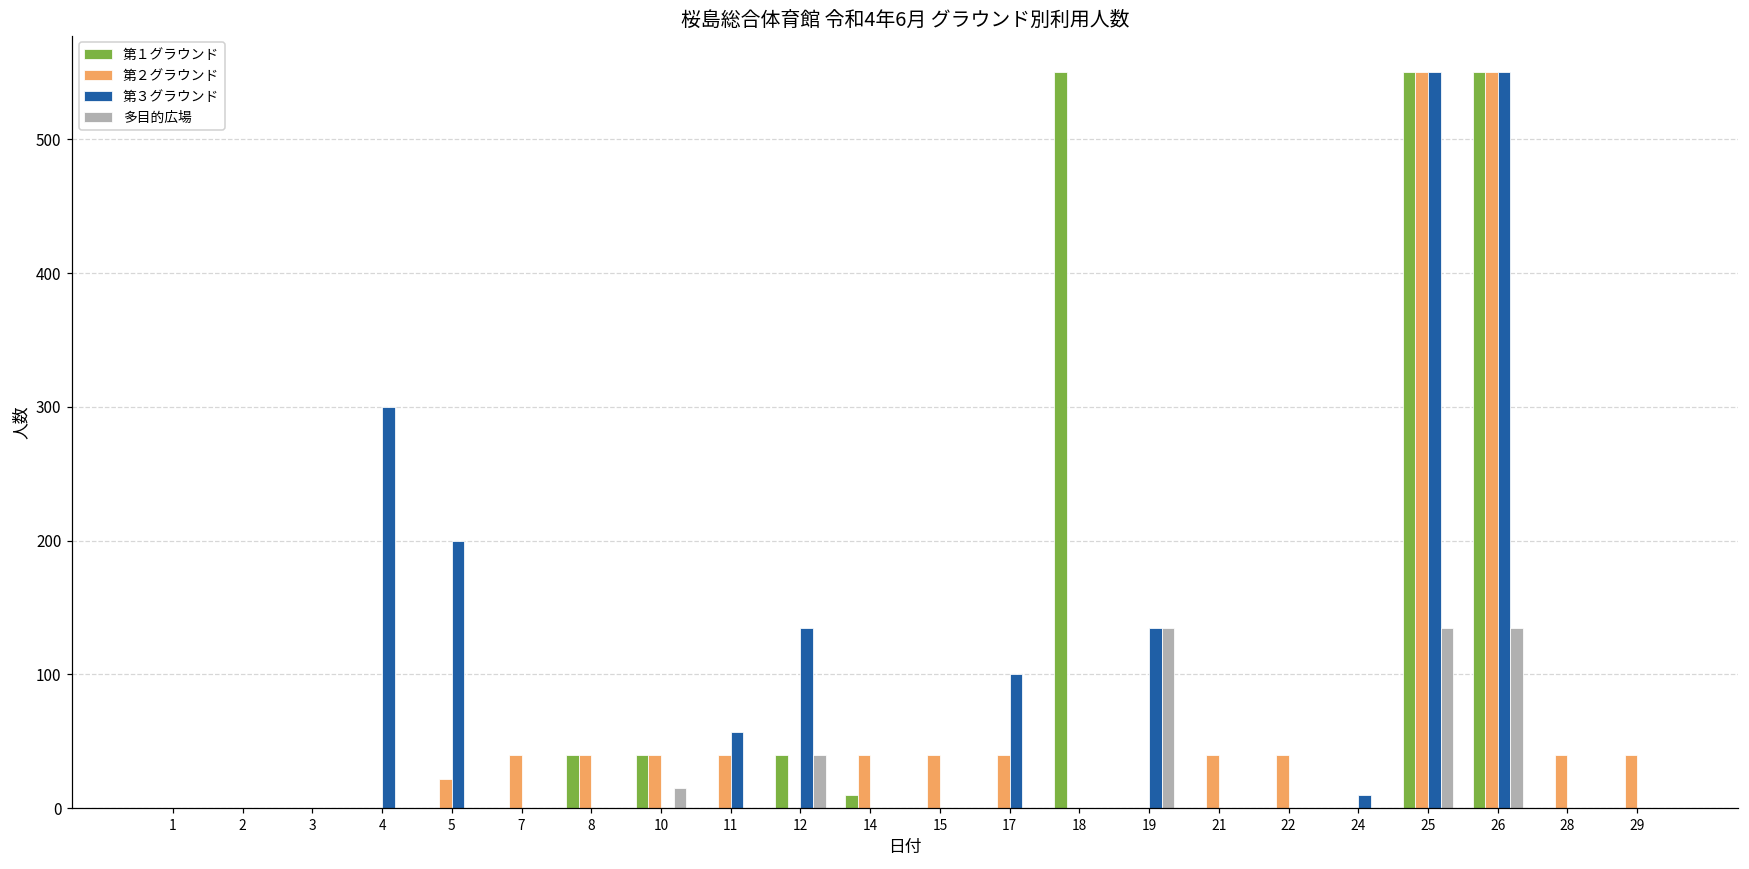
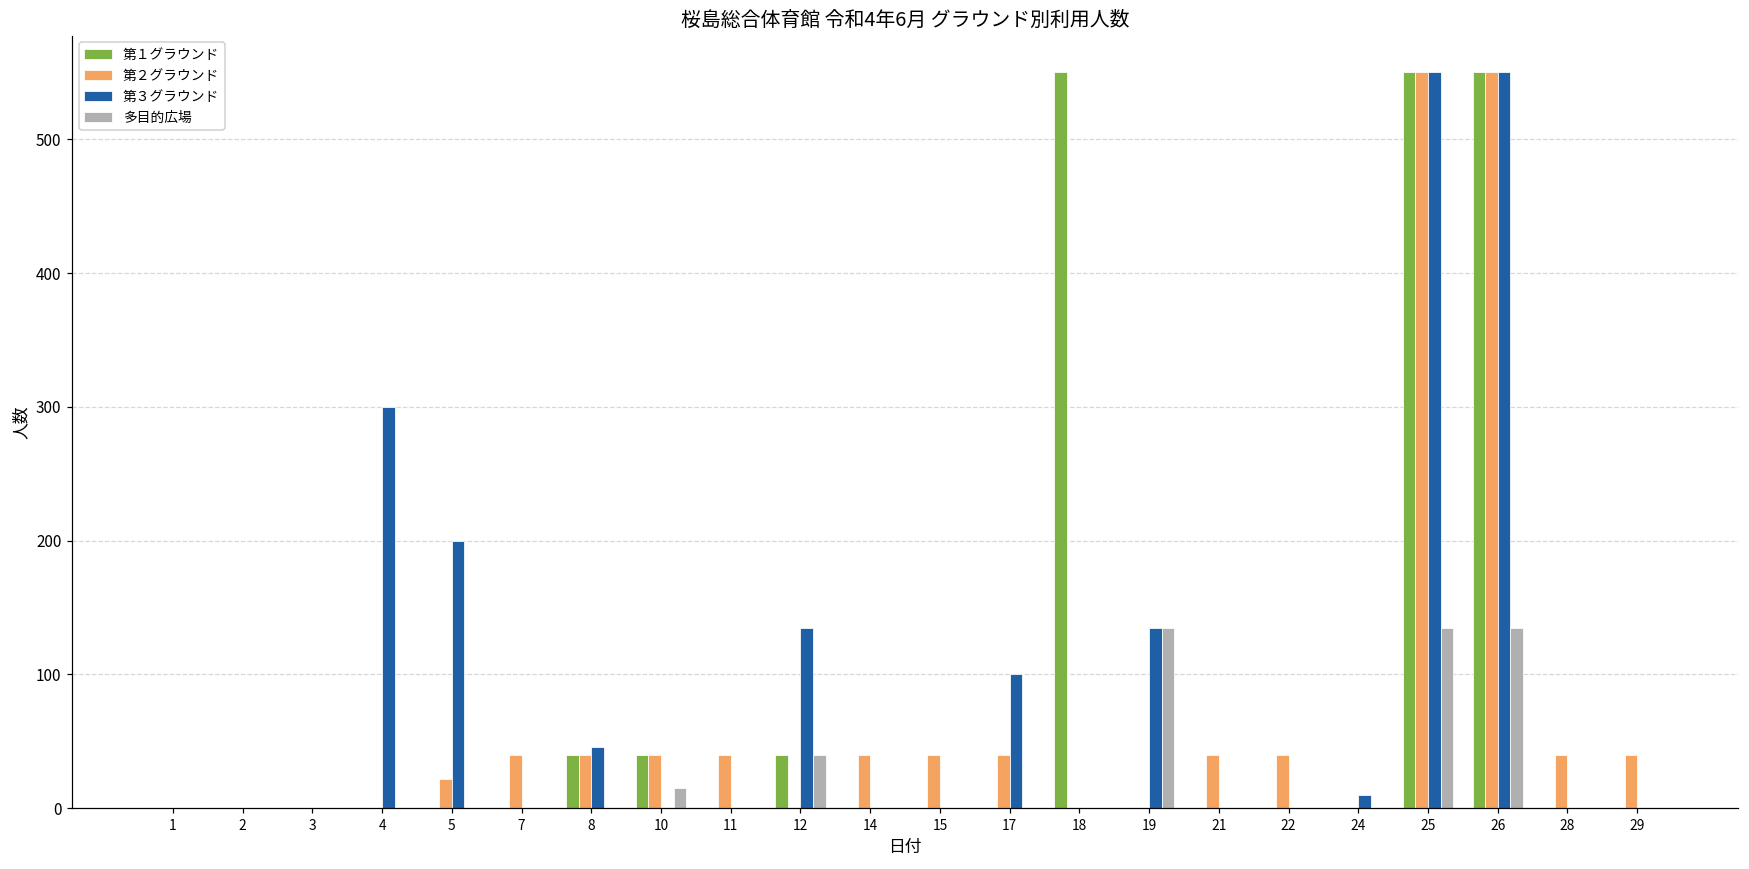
第３グラウンド, 8: 0 -> 46
第３グラウンド, 11: 57 -> 0
第１グラウンド, 14: 10 -> 0
